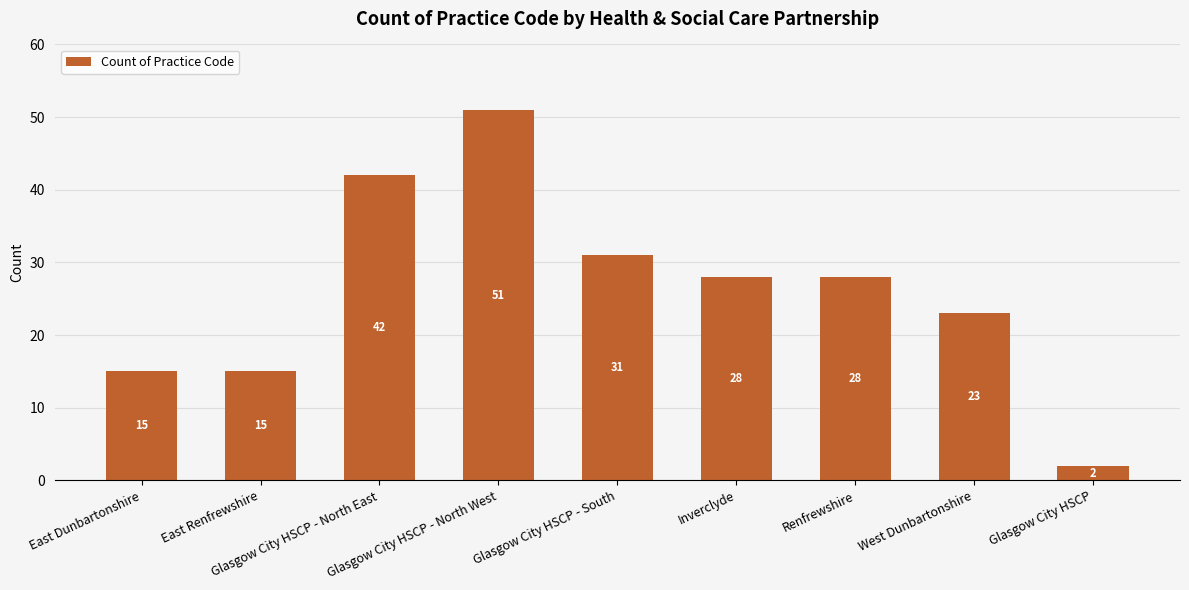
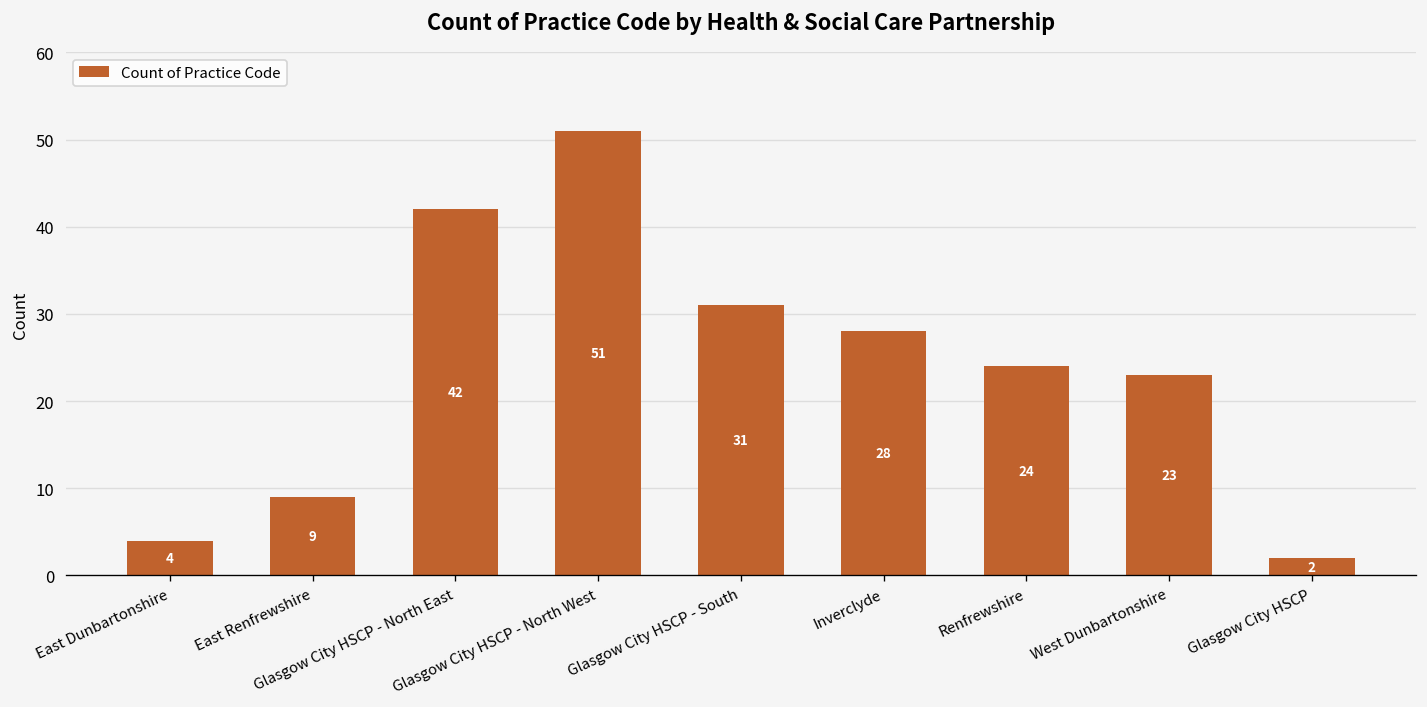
East Dunbartonshire: 15 -> 4
East Renfrewshire: 15 -> 9
Renfrewshire: 28 -> 24
